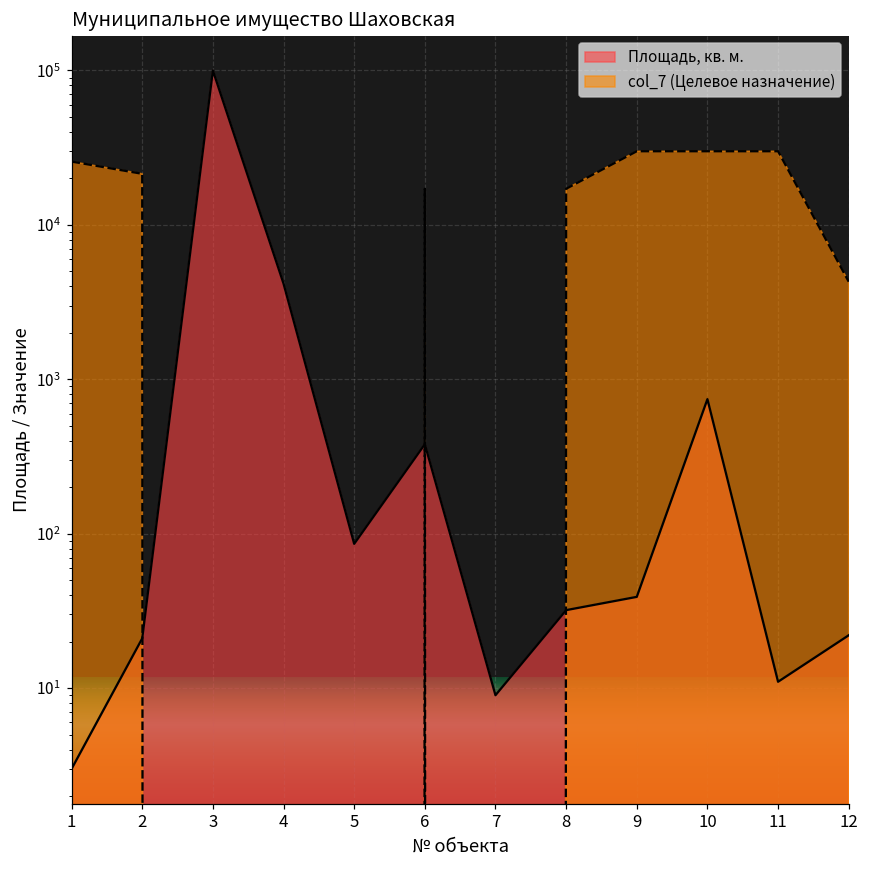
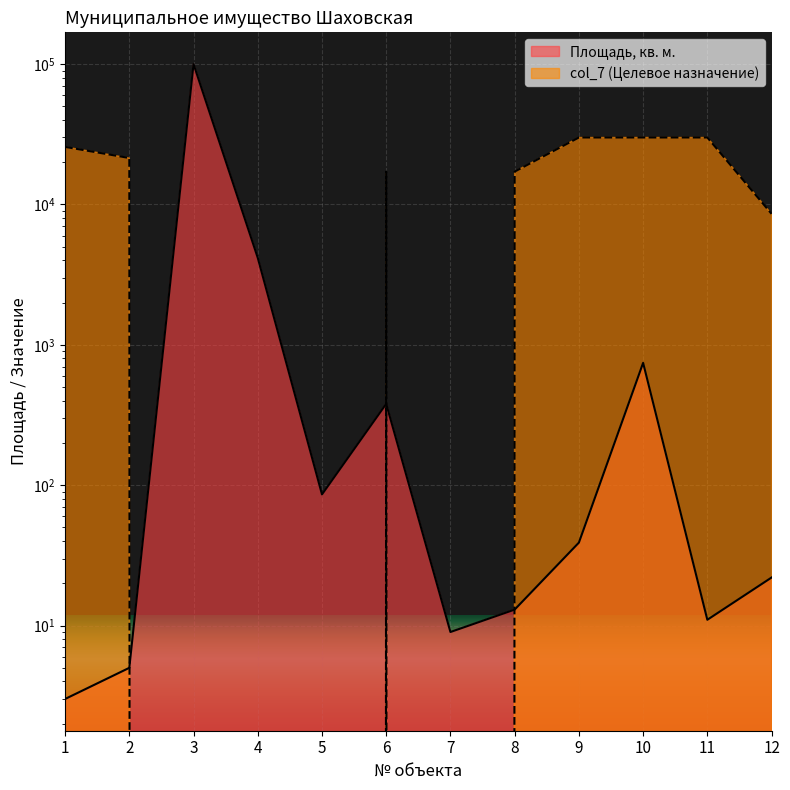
Площадь, кв. м., 2: 21 -> 5
Площадь, кв. м., 8: 32 -> 13
col_7 (Целевое назначение), 12: 4300 -> 9000
